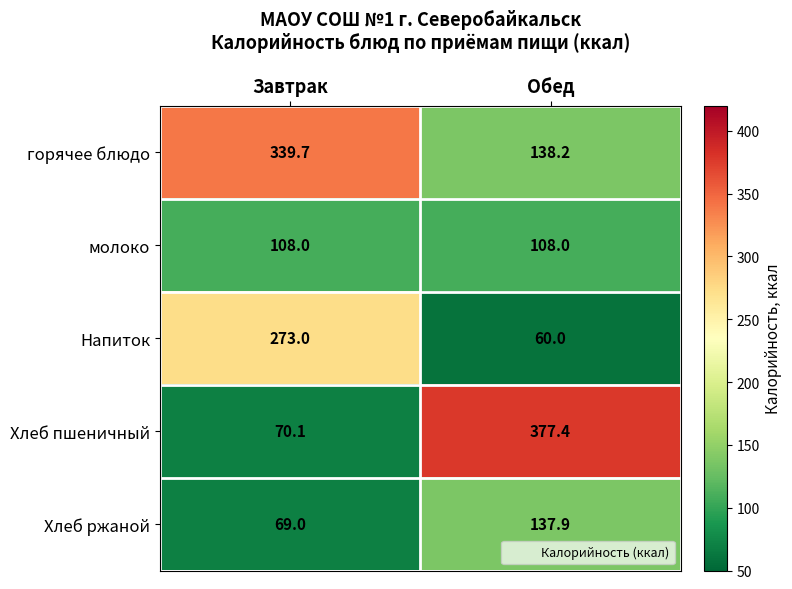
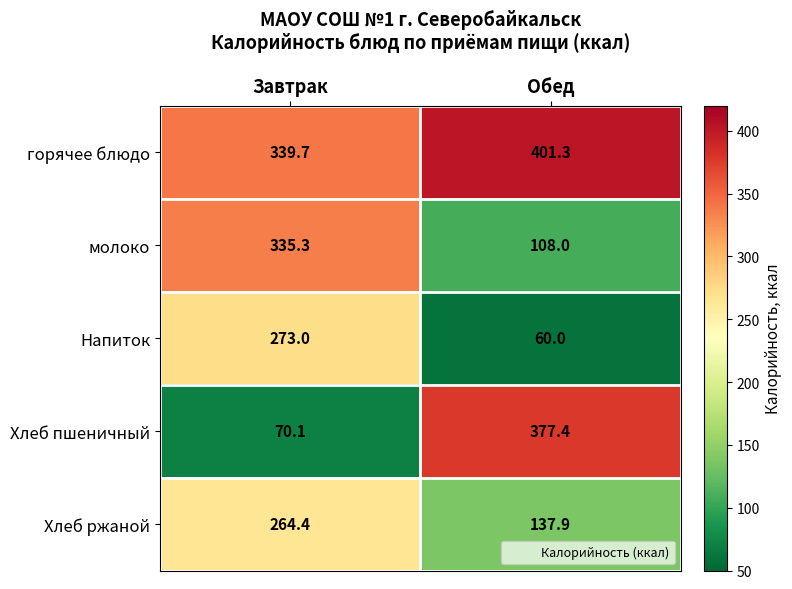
горячее блюдо, Обед: 138.2 -> 401.3
молоко, Завтрак: 108.0 -> 335.3
Хлеб ржаной, Завтрак: 69.0 -> 264.4
